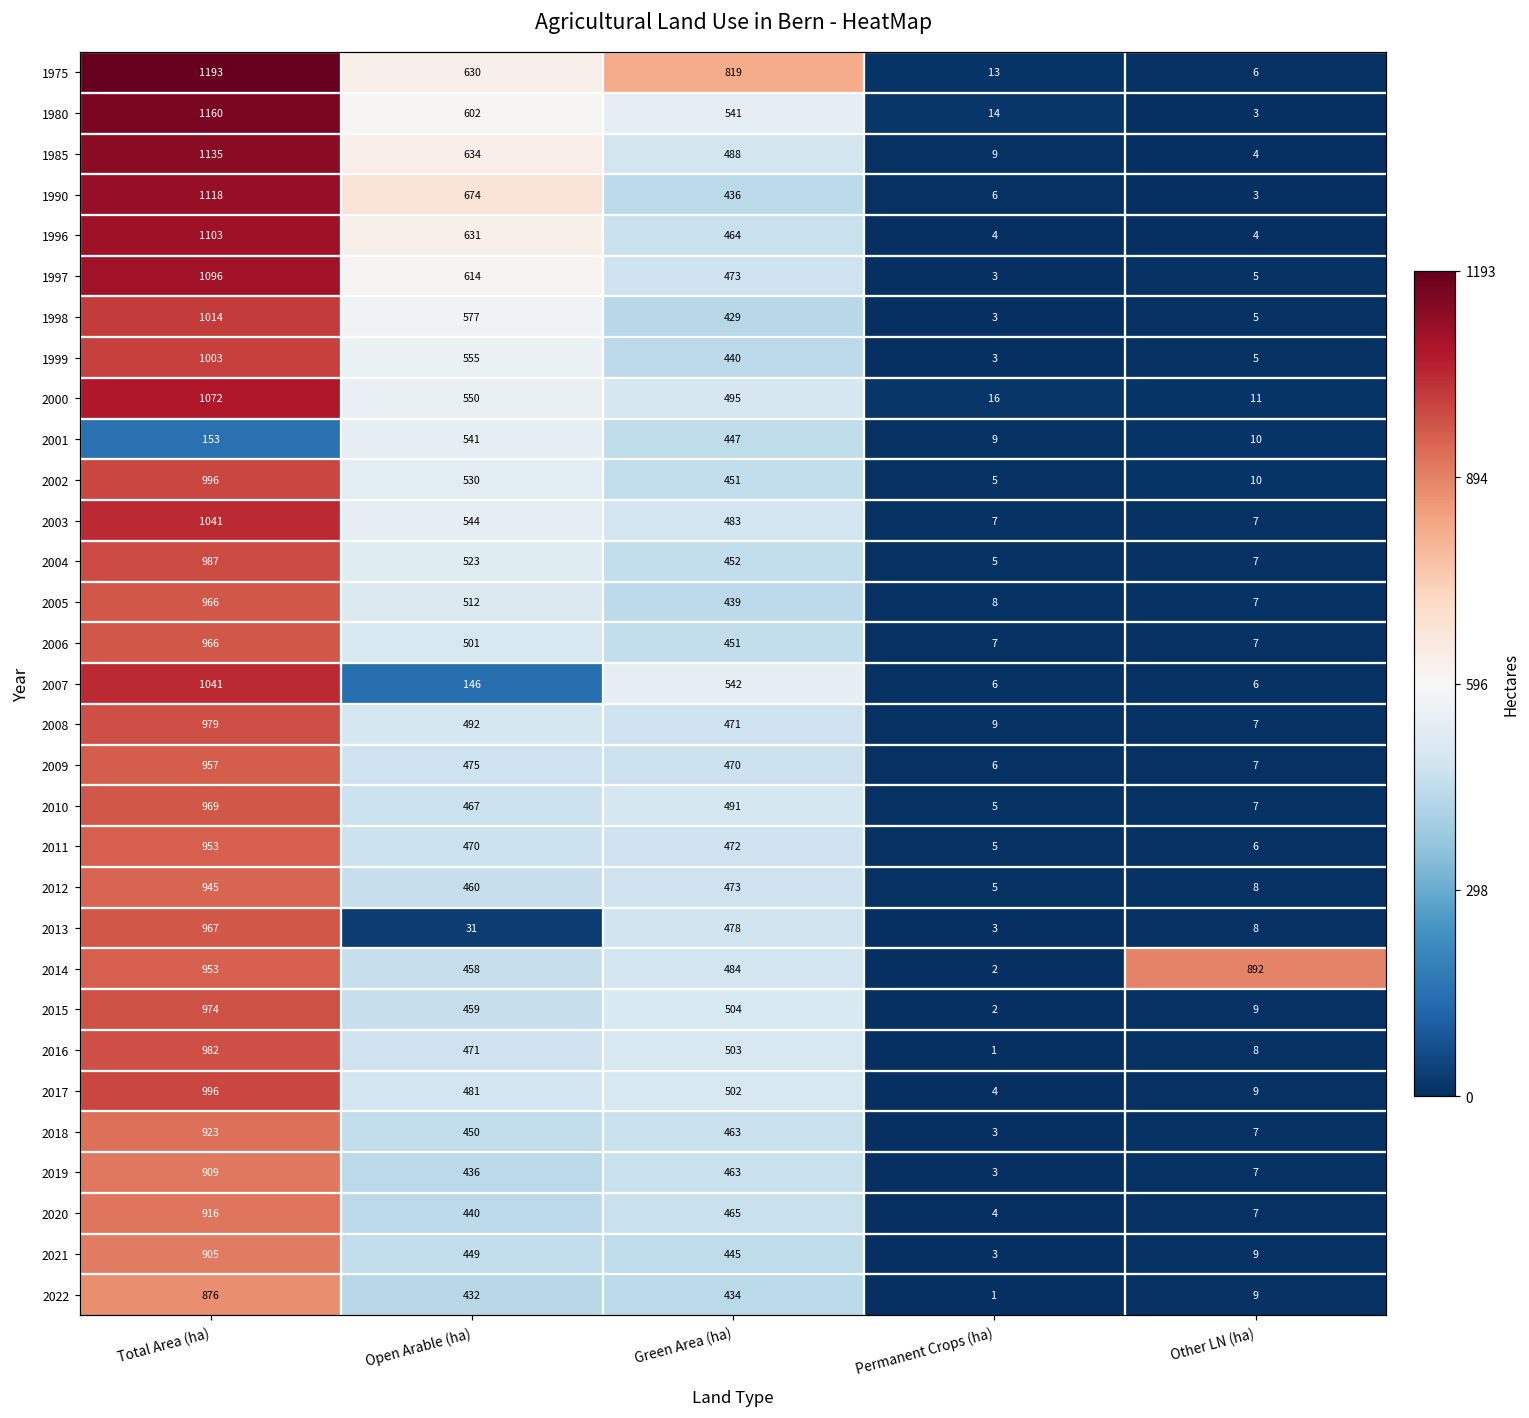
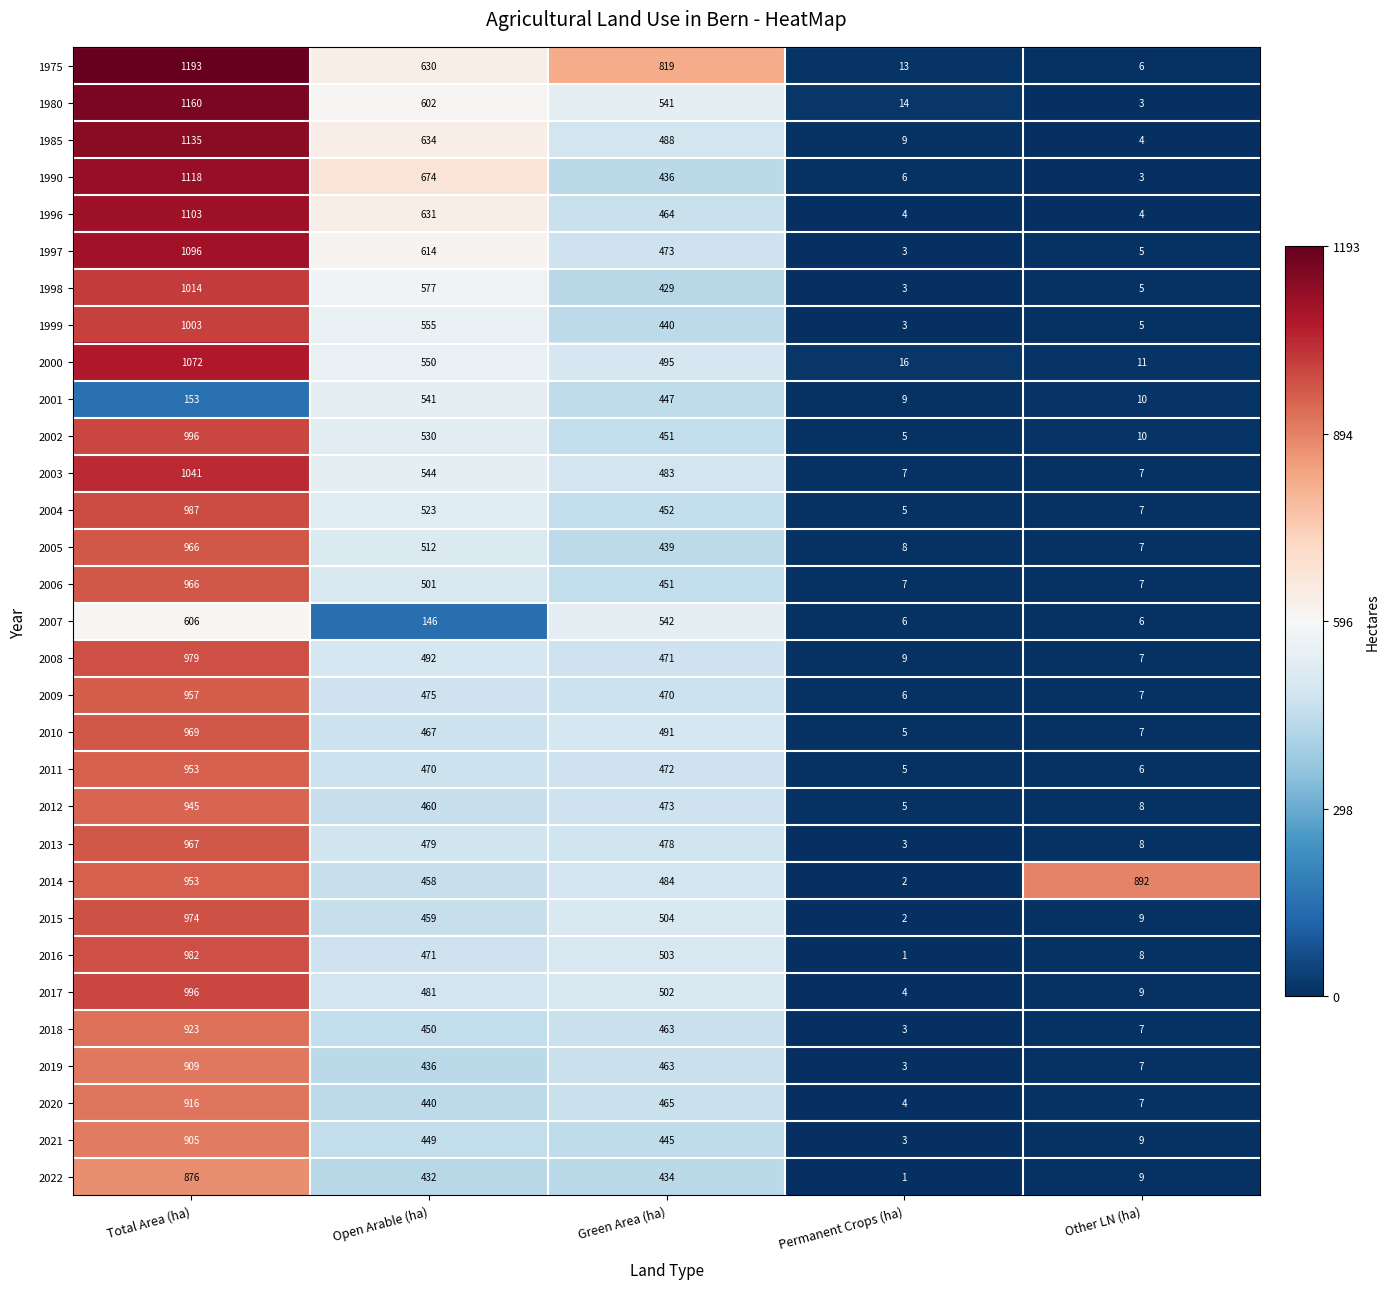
2007, Total Area (ha): 1041 -> 606
2013, Open Arable (ha): 31 -> 479
